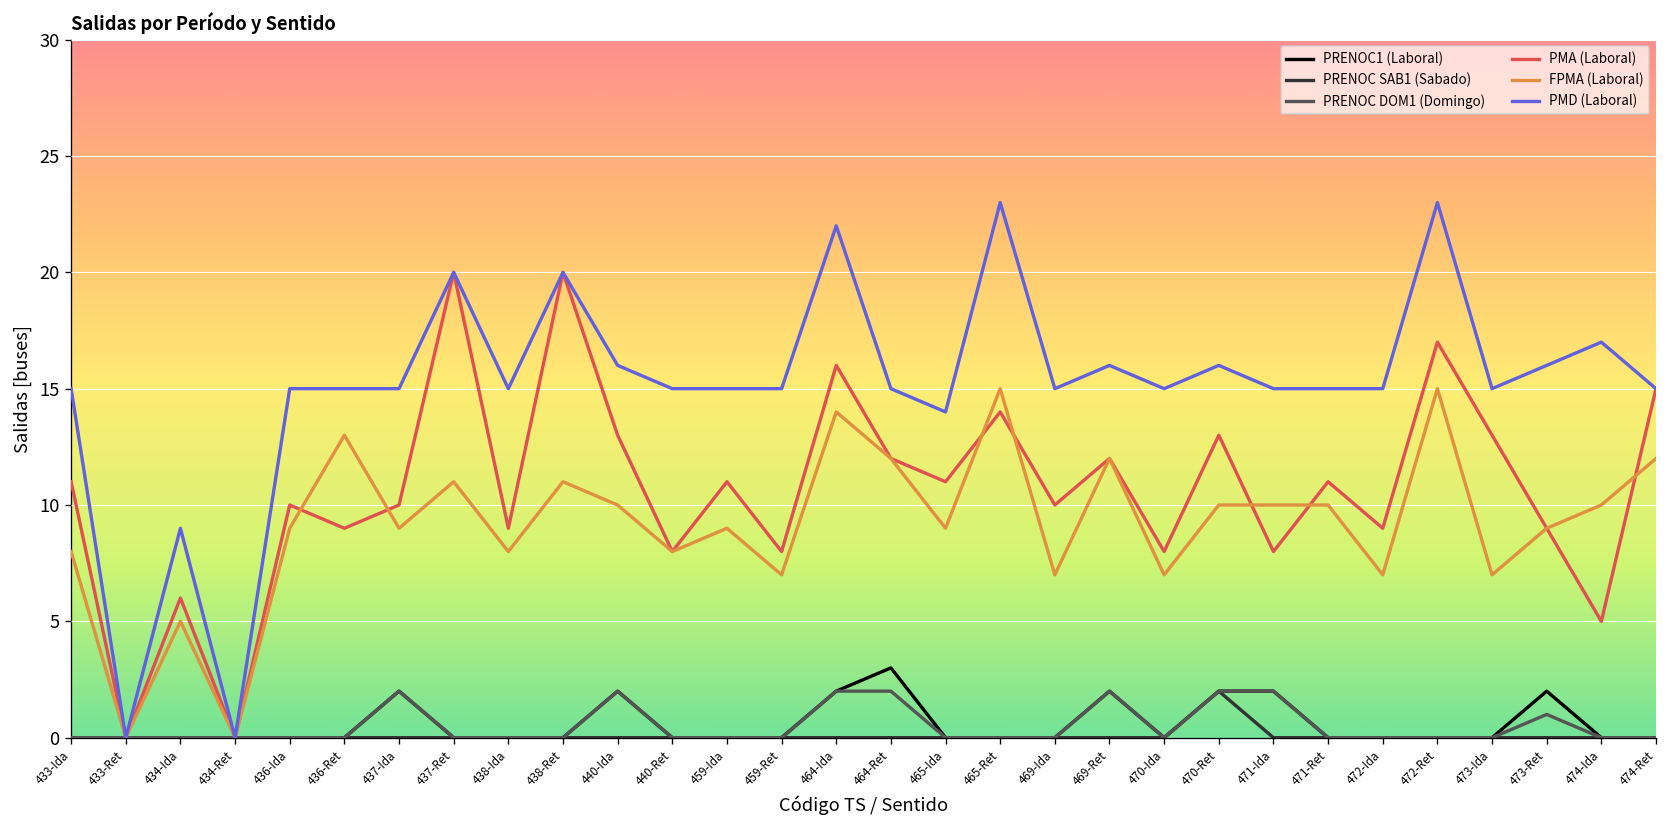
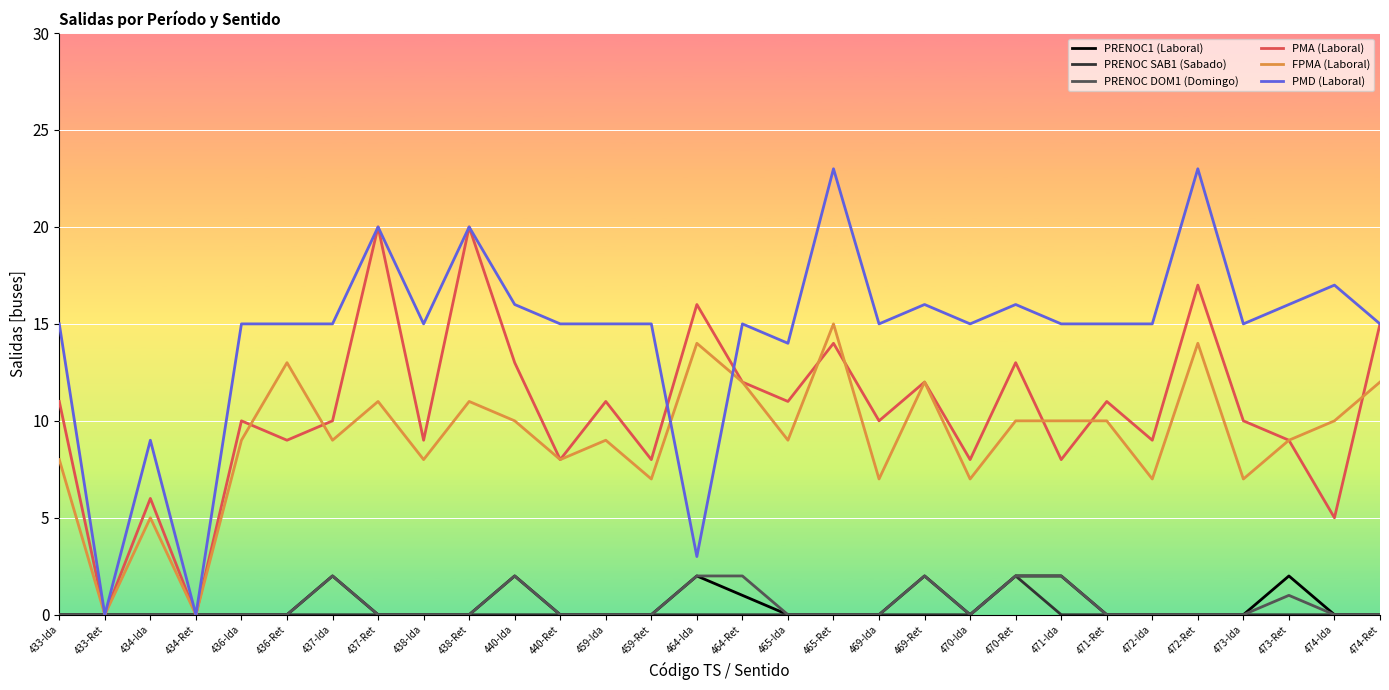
PMD (Laboral), 464-Ida: 22 -> 3
PRENOC1 (Laboral), 464-Ret: 3 -> 1
FPMA (Laboral), 472-Ret: 15 -> 14
PMA (Laboral), 473-Ida: 13 -> 10
